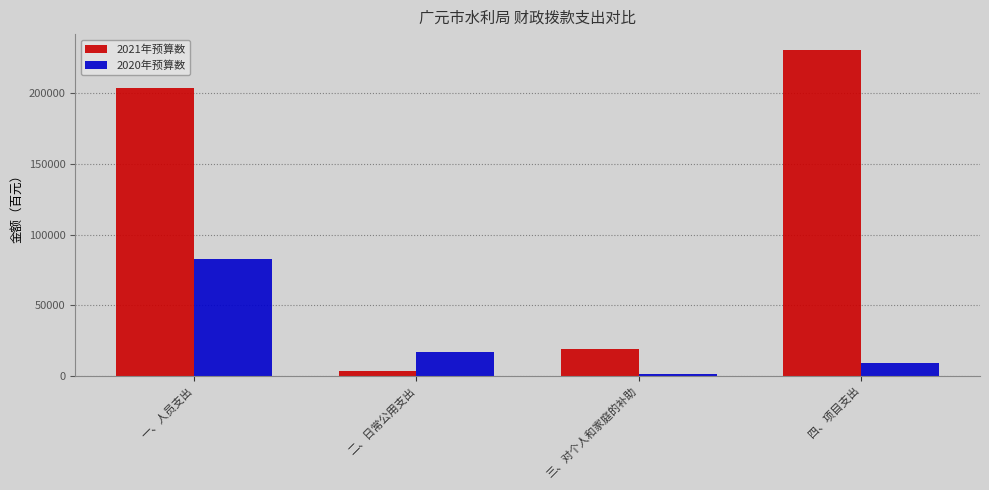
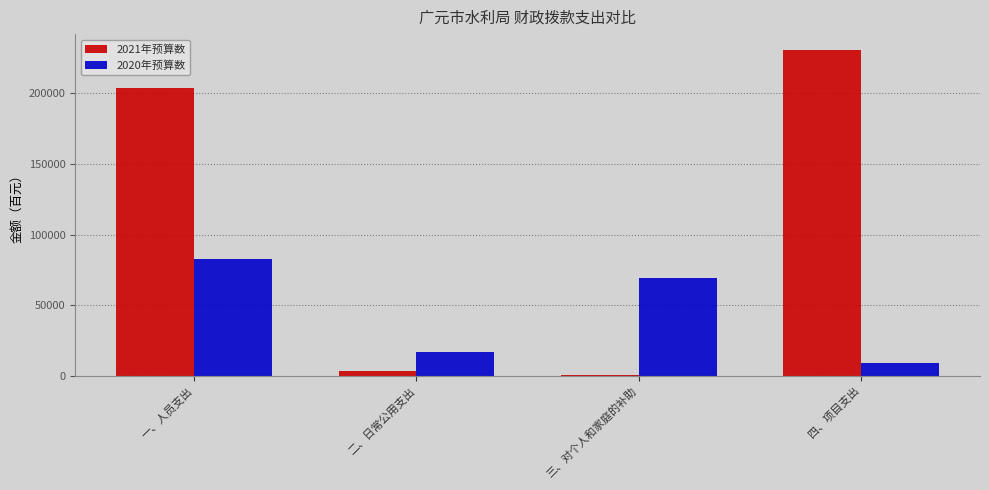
2021年预算数, 三、对个人和家庭的补助: 19000 -> 0
2020年预算数, 三、对个人和家庭的补助: 1000 -> 69000
